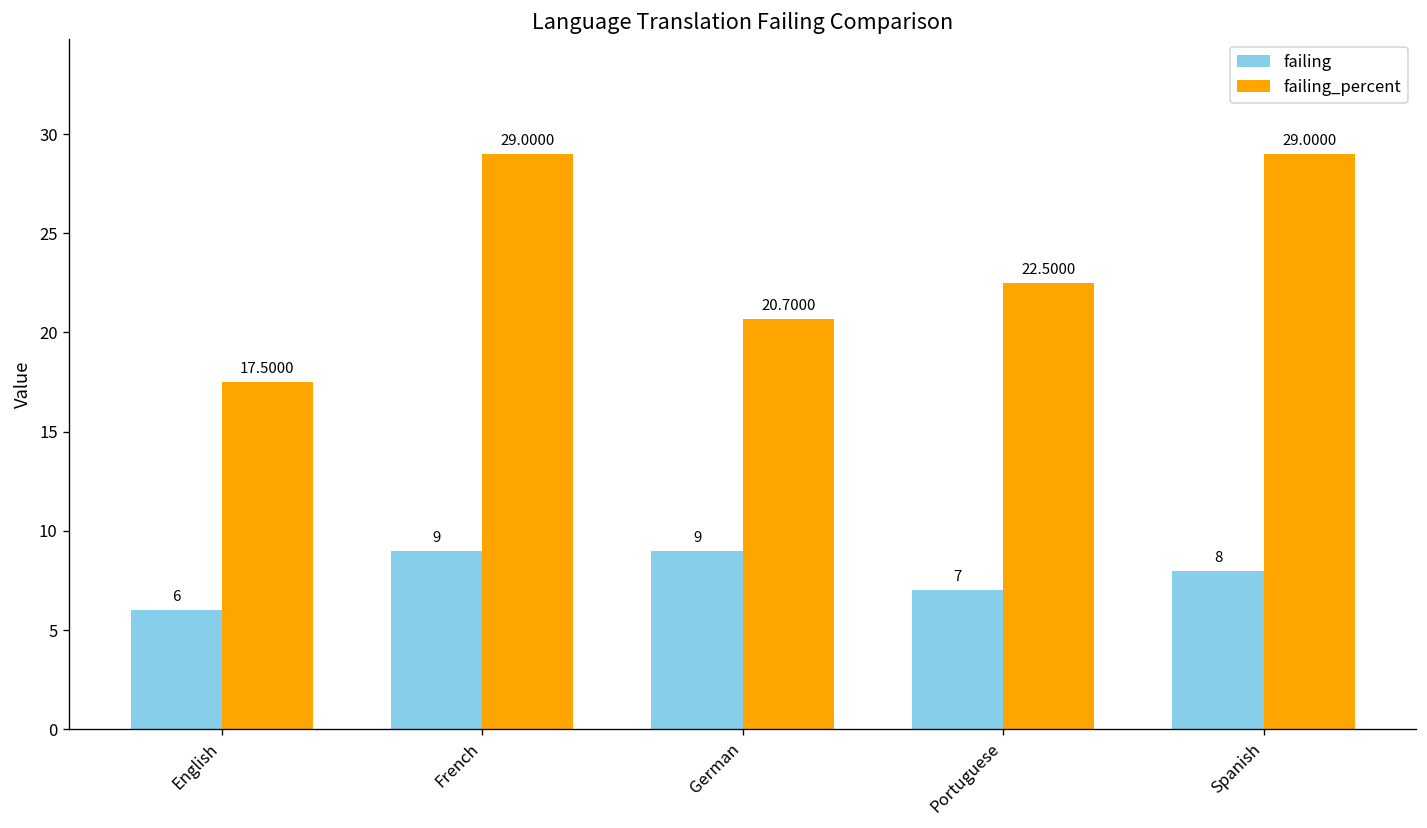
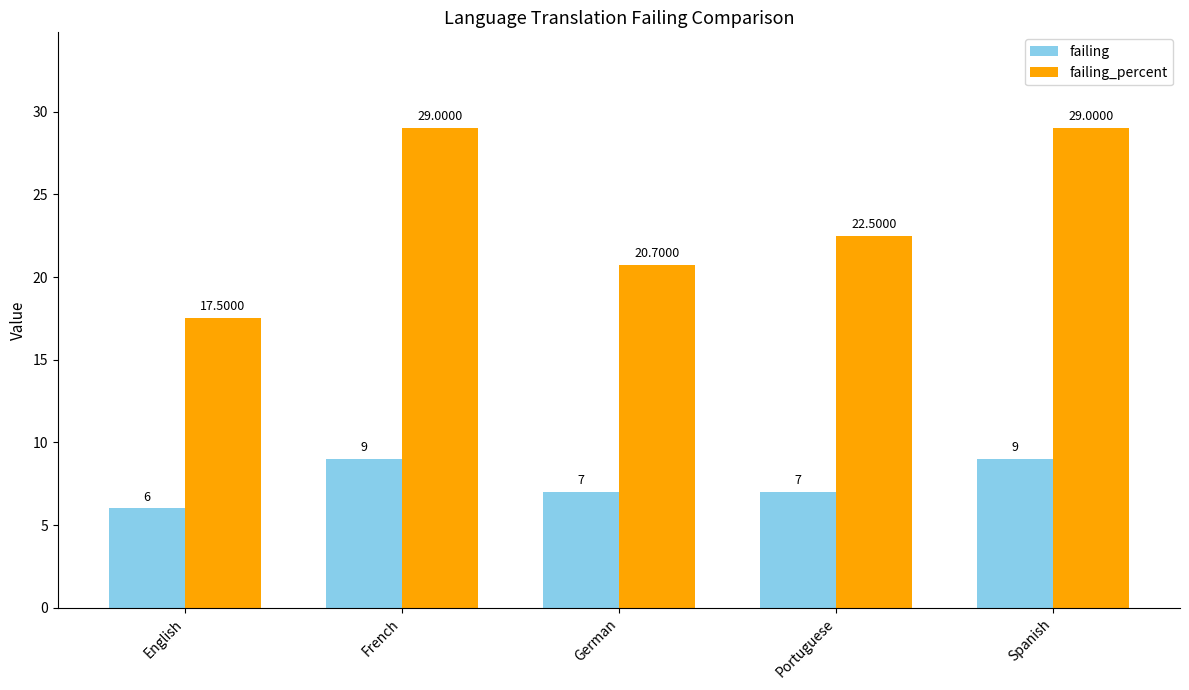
failing, German: 9 -> 7
failing, Spanish: 8 -> 9
